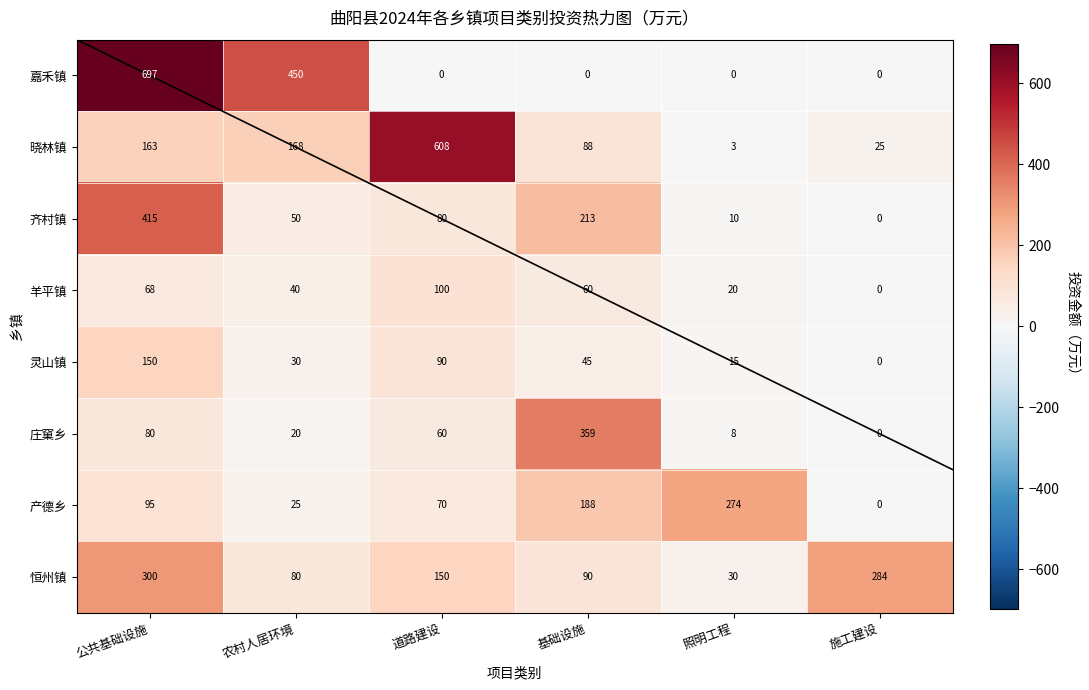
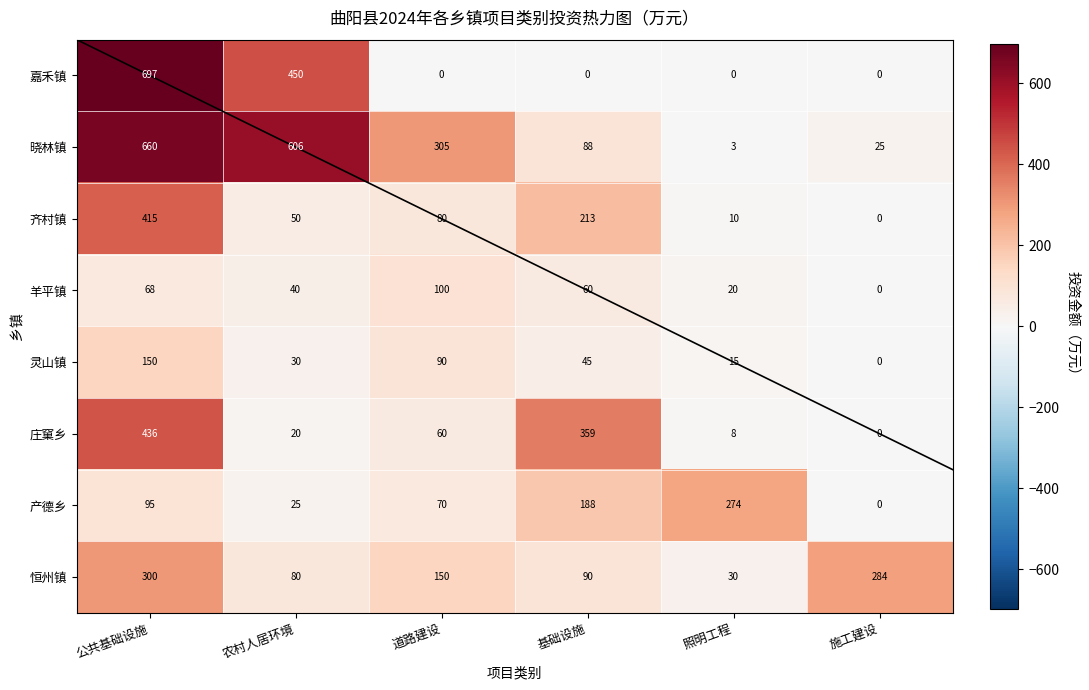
晓林镇, 公共基础设施: 163 -> 660
晓林镇, 农村人居环境: 168 -> 606
晓林镇, 道路建设: 608 -> 305
庄窠乡, 公共基础设施: 80 -> 436
